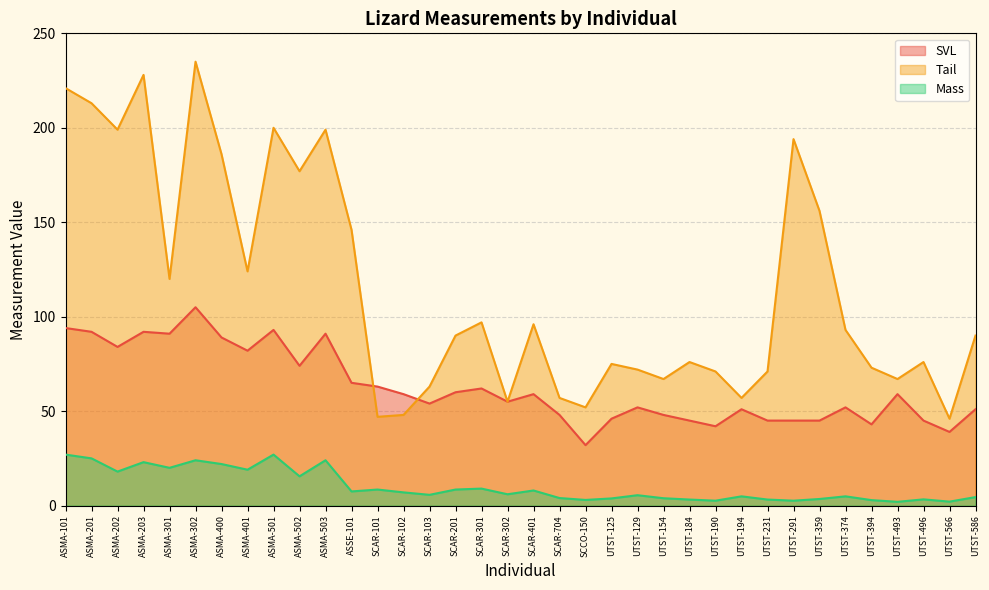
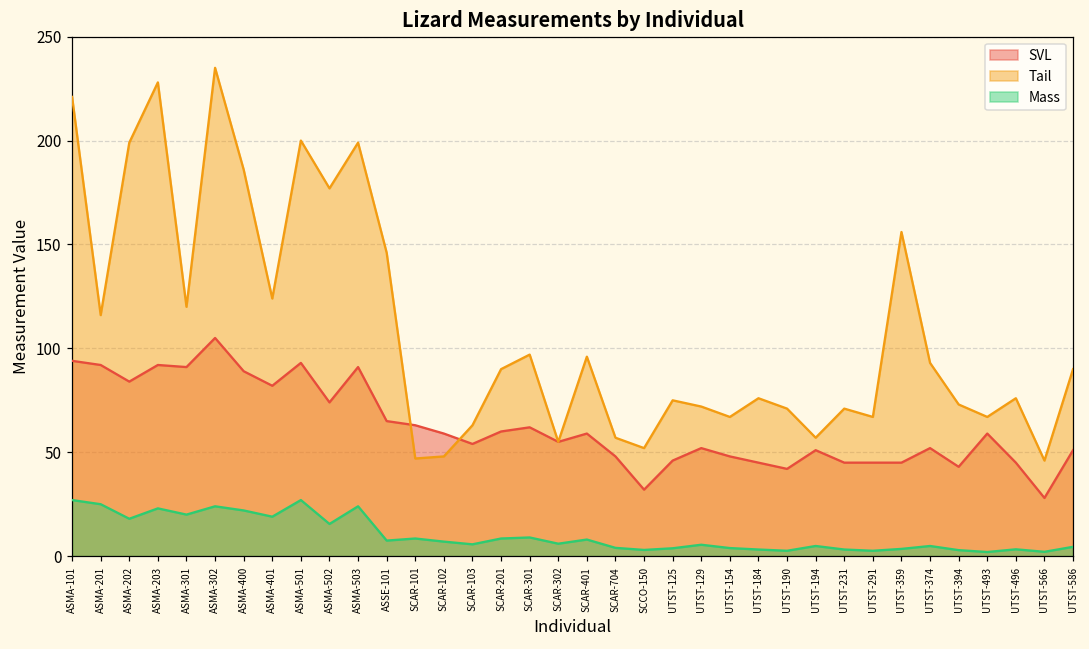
Tail, ASMA-201: 213 -> 116
Tail, UTST-291: 194 -> 67
SVL, UTST-566: 39 -> 28
